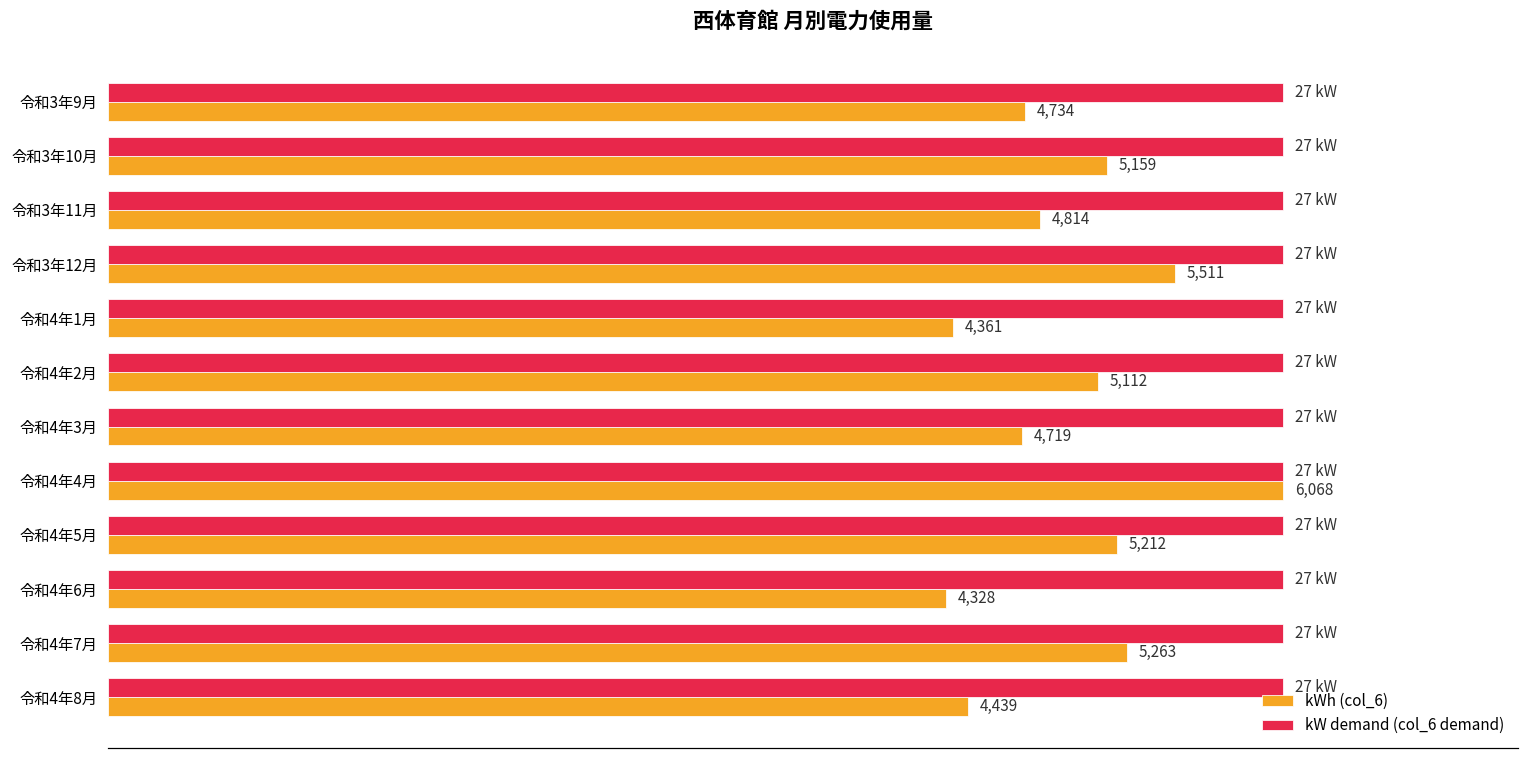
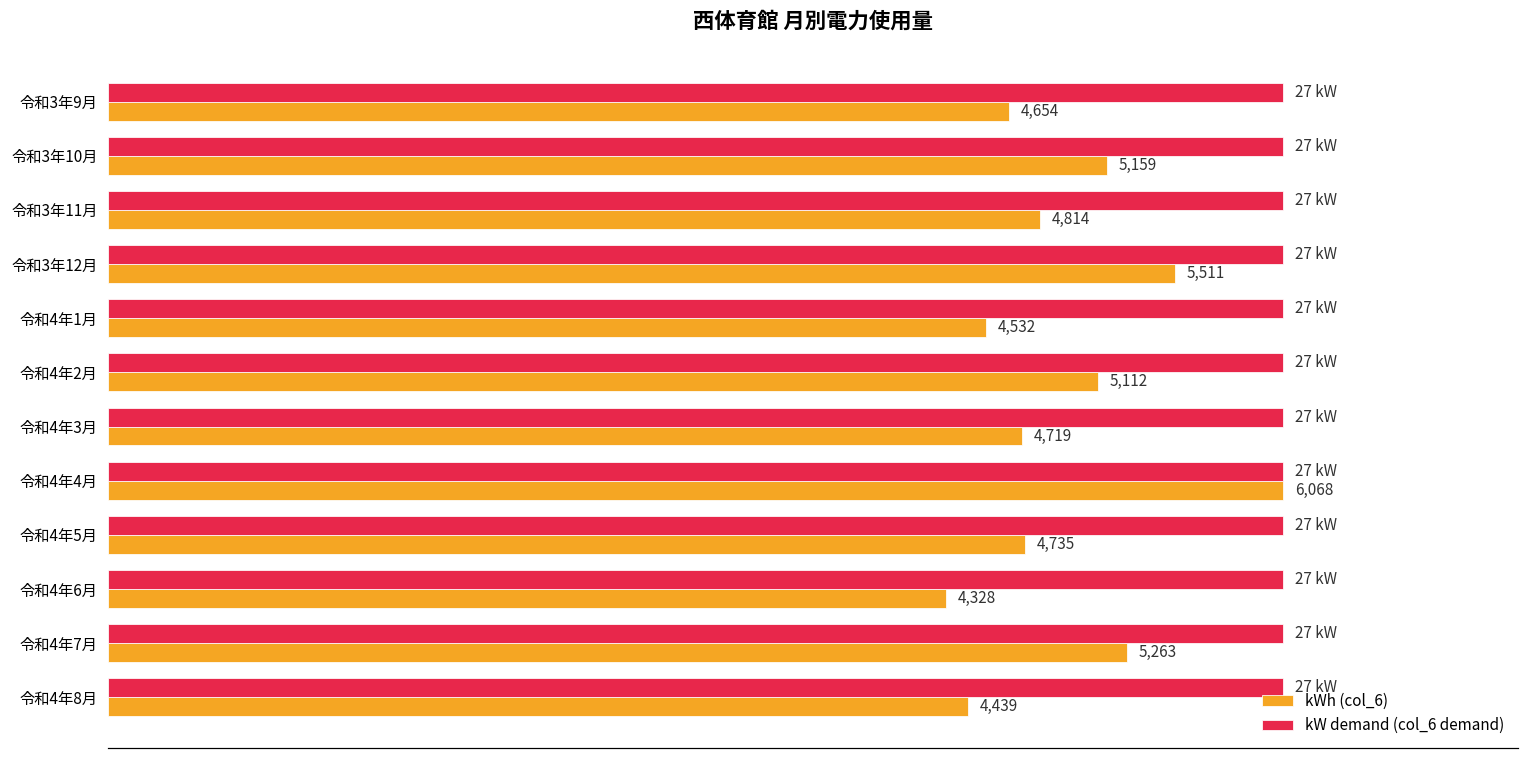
kWh (col_6), 令和3年9月: 4,734 -> 4,654
kWh (col_6), 令和4年1月: 4,361 -> 4,532
kWh (col_6), 令和4年5月: 5,212 -> 4,735
